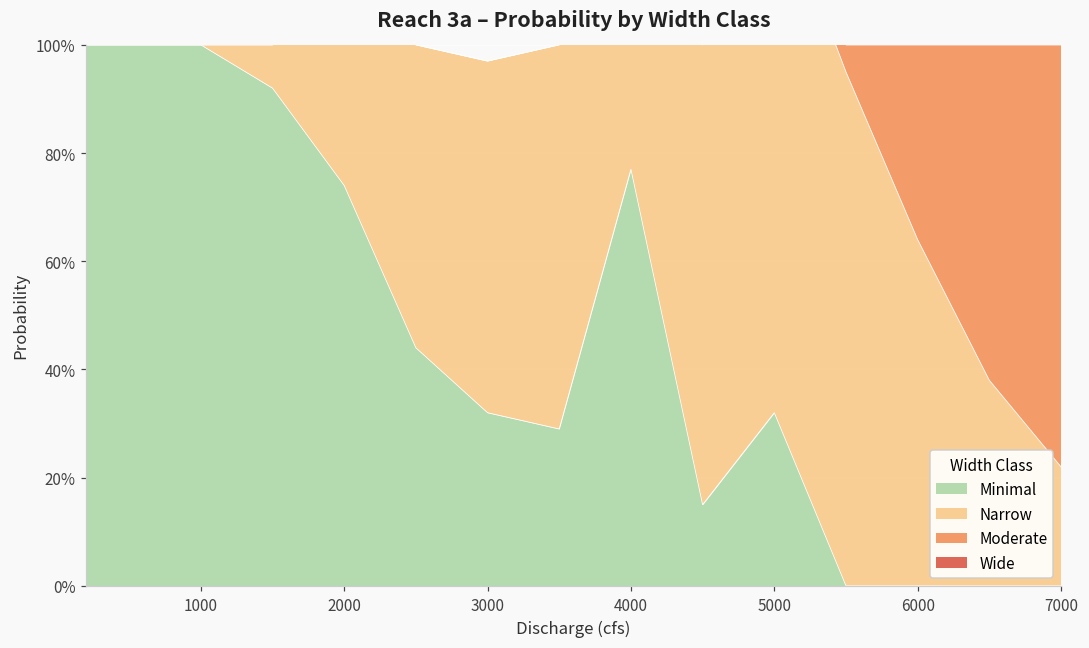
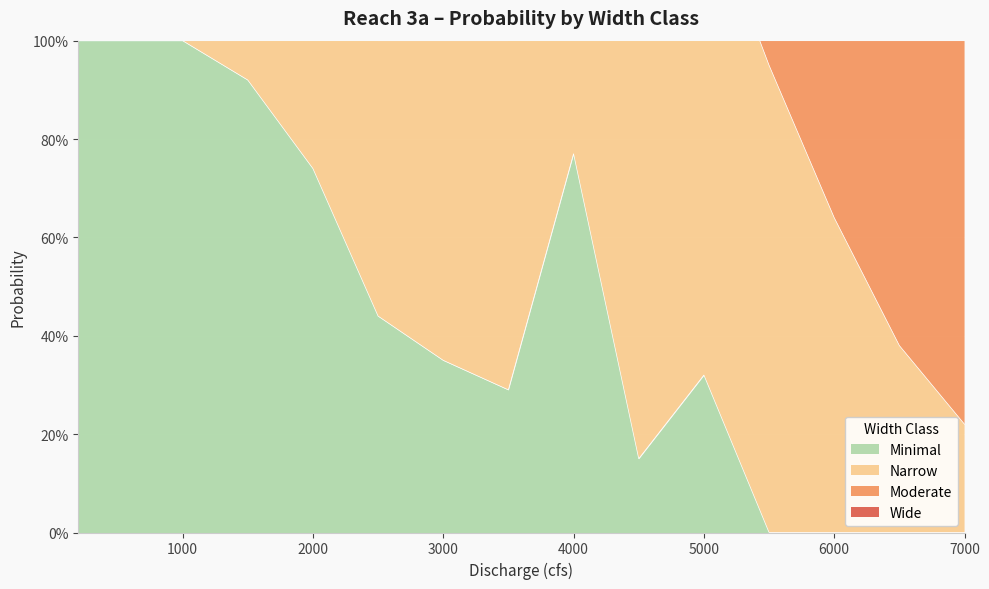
Minimal, 3000: 32% -> 35%
